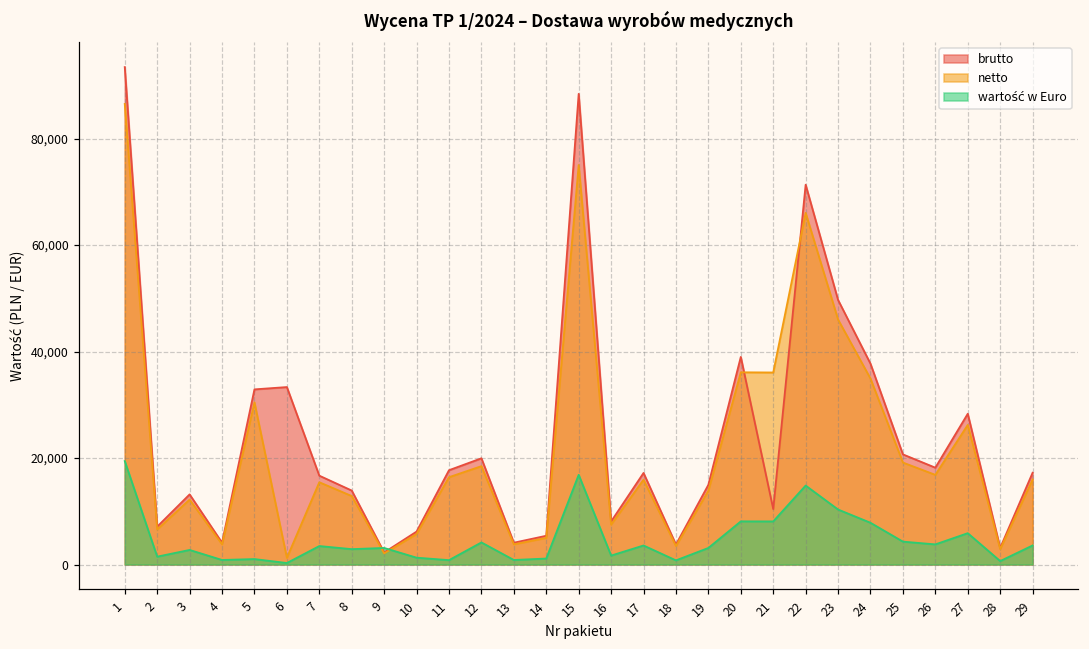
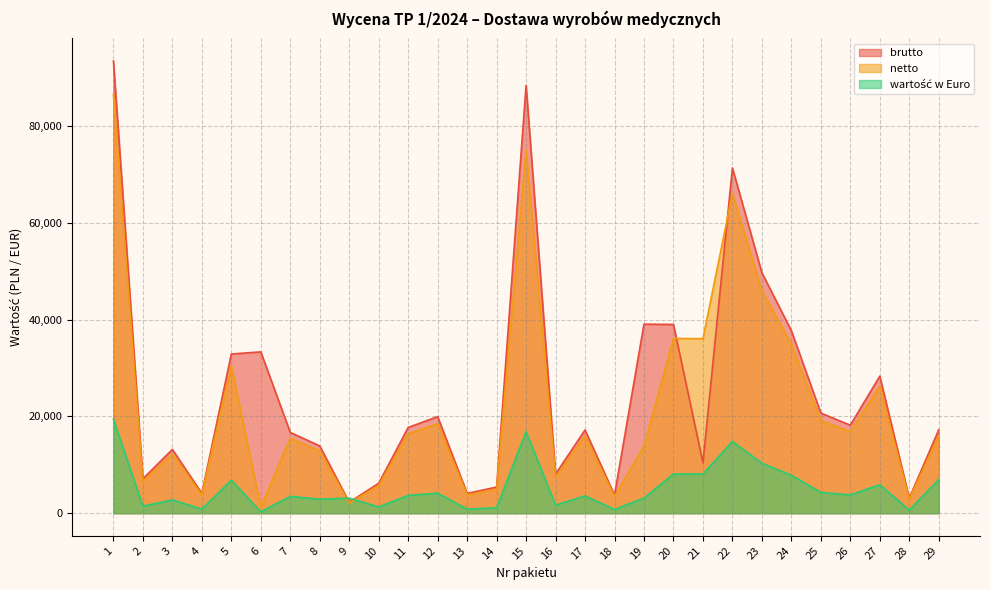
wartość w Euro, 5: 1,000 -> 7,000
wartość w Euro, 11: 1,000 -> 4,000
brutto, 19: 15,000 -> 39,000
wartość w Euro, 29: 4,000 -> 7,000
